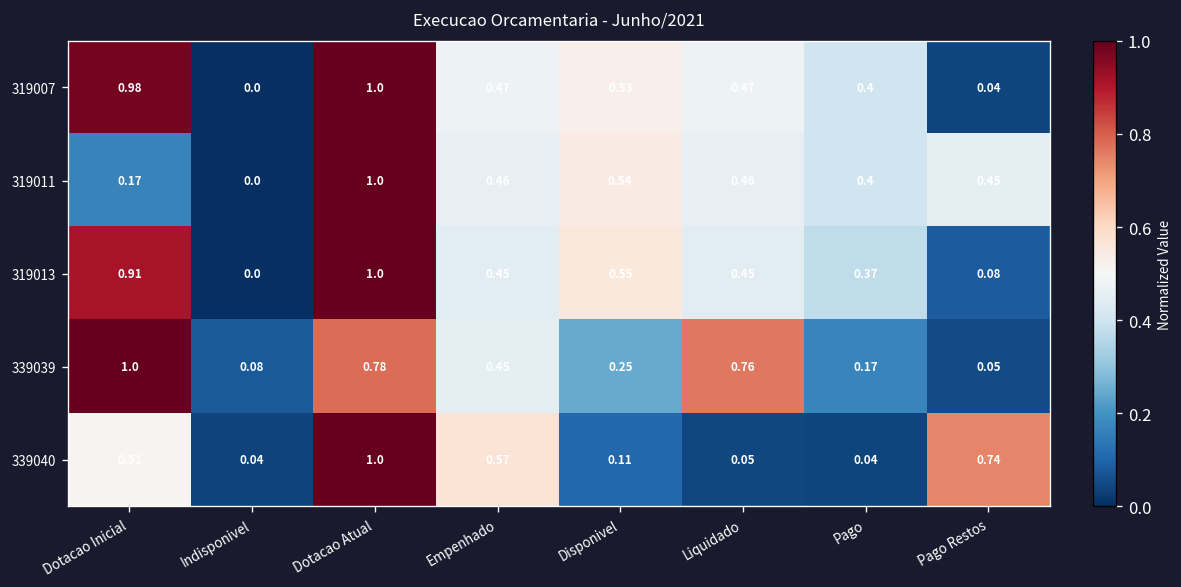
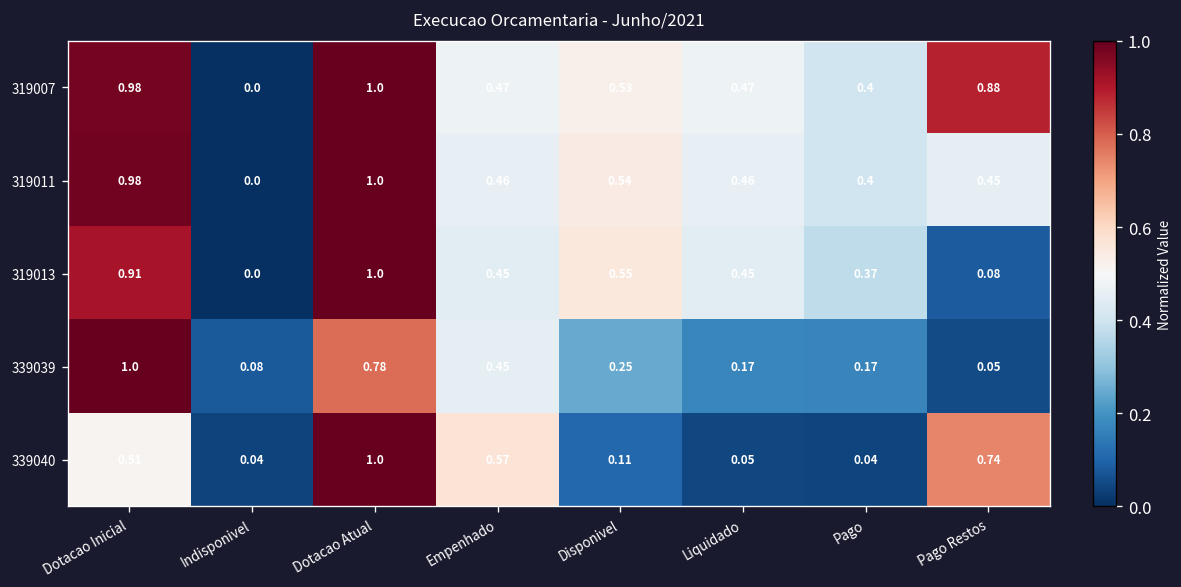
319007, Pago Restos: 0.04 -> 0.88
319011, Dotacao Inicial: 0.17 -> 0.98
339039, Liquidado: 0.76 -> 0.17
